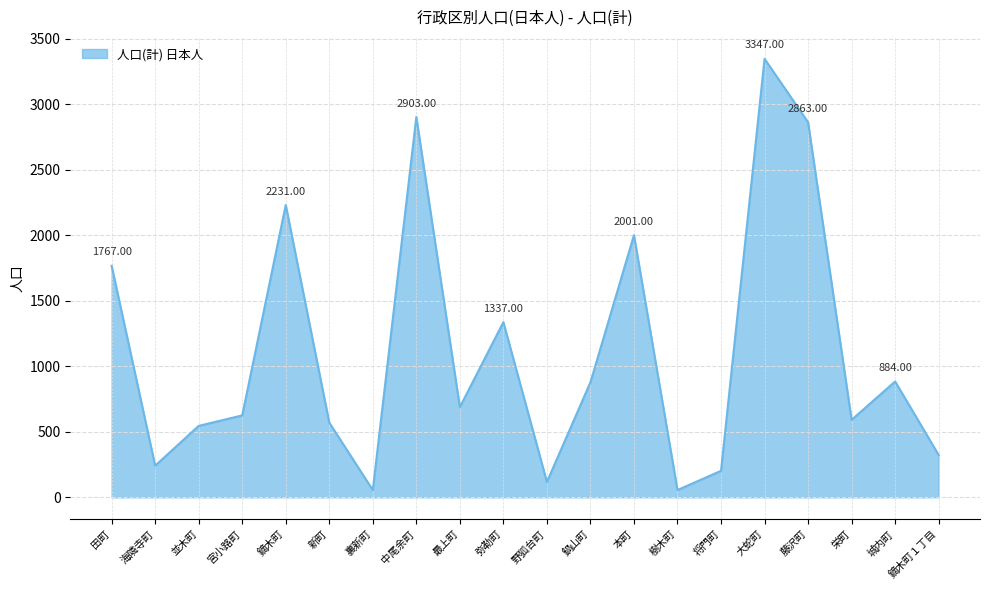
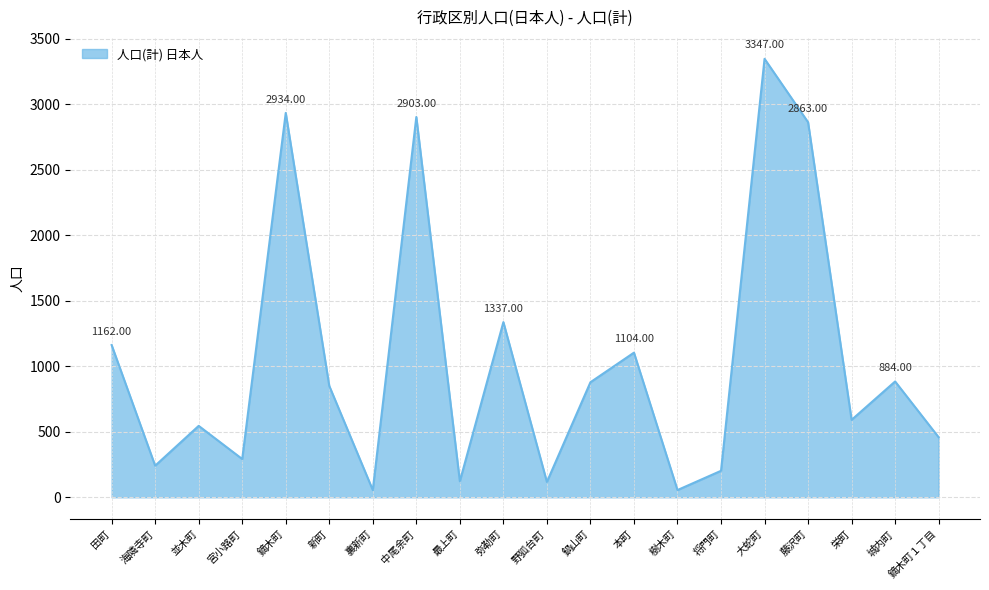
田町: 1767.00 -> 1162.00
宮小路町: 630 -> 290
鏑木町: 2231.00 -> 2934.00
新町: 570 -> 850
最上町: 690 -> 120
本町: 2001.00 -> 1104.00
鏑木町１丁目: 320 -> 460
